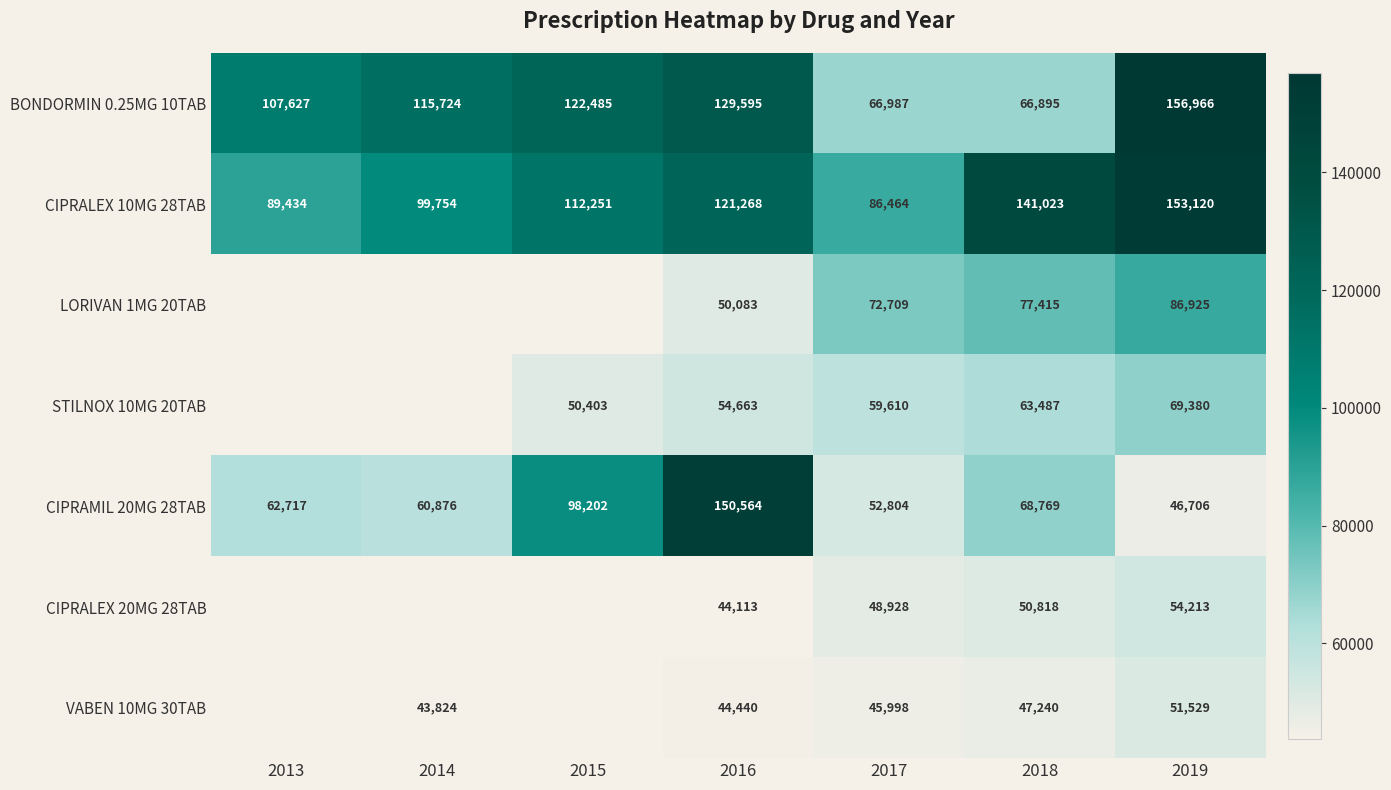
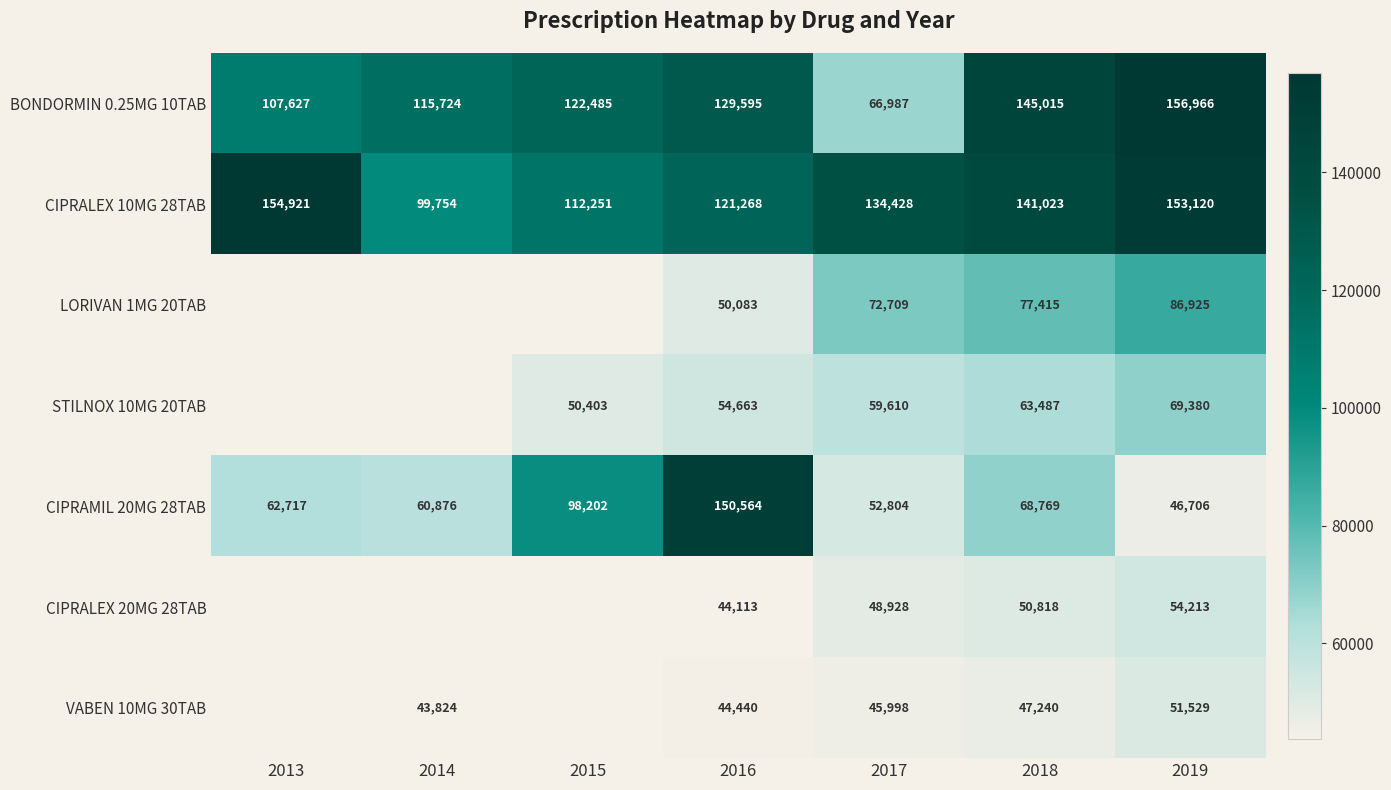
BONDORMIN 0.25MG 10TAB, 2018: 66,895 -> 145,015
CIPRALEX 10MG 28TAB, 2013: 89,434 -> 154,921
CIPRALEX 10MG 28TAB, 2017: 86,464 -> 134,428
